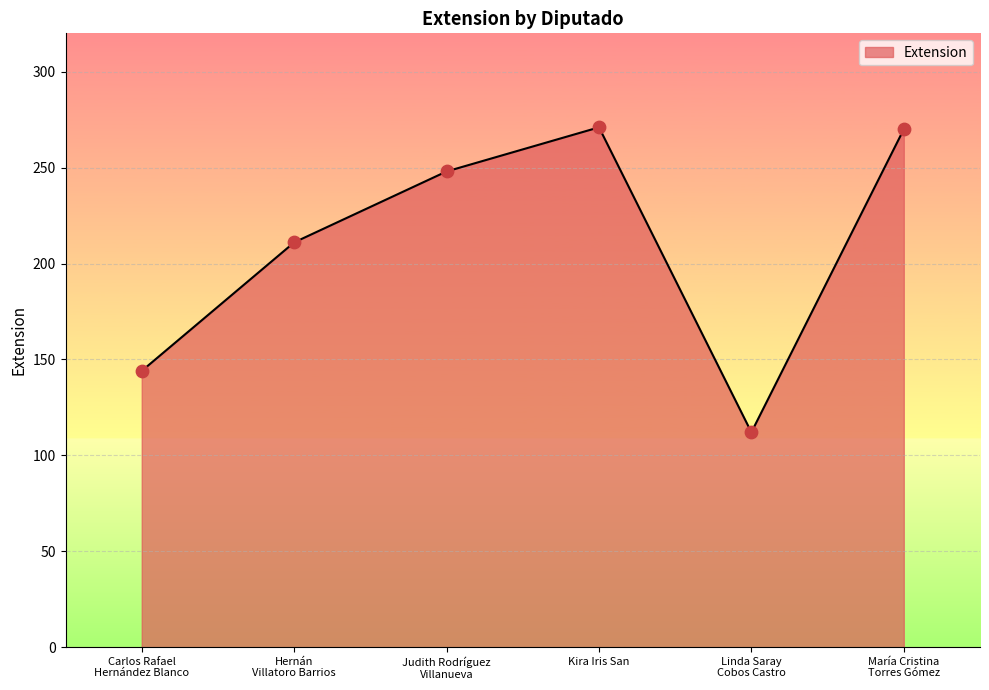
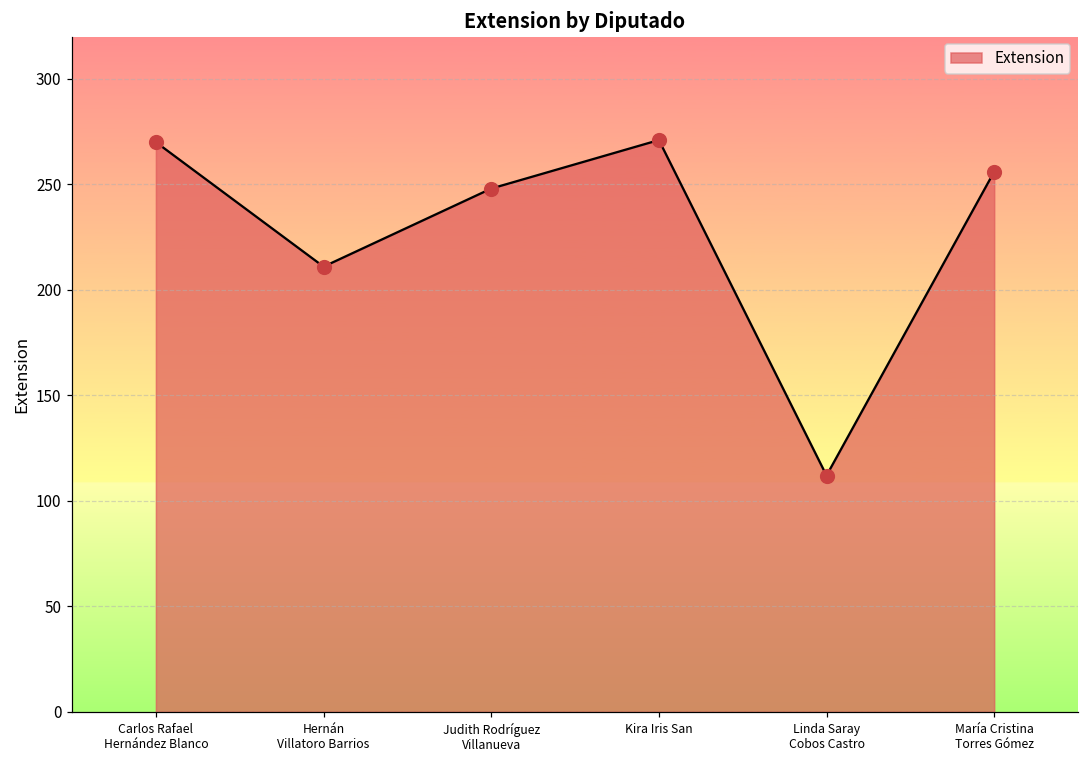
Carlos Rafael Hernández Blanco: 144 -> 270
María Cristina Torres Gómez: 270 -> 256
